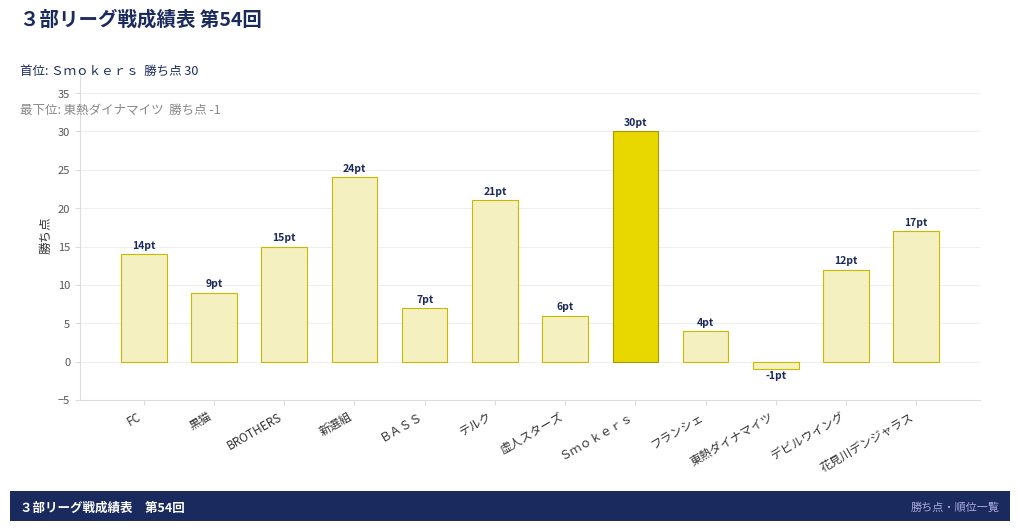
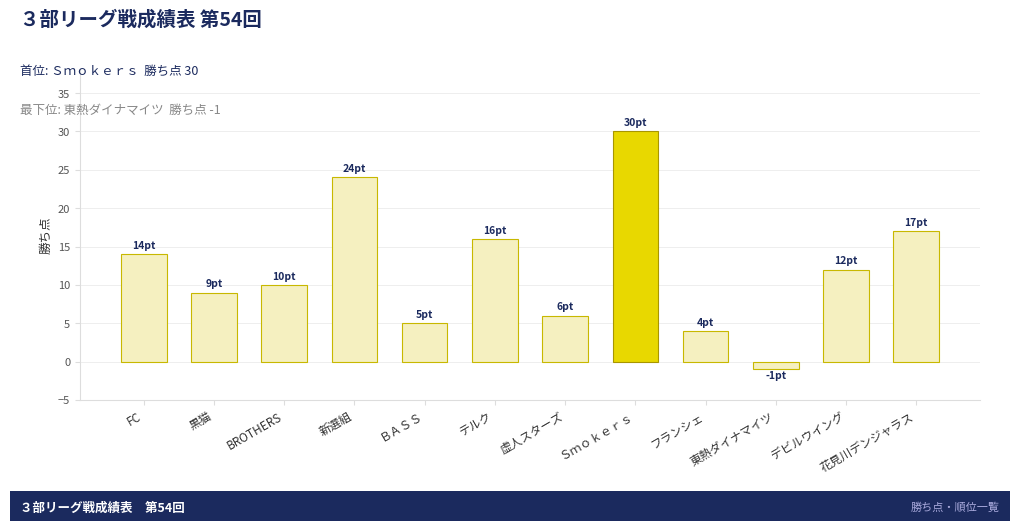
BROTHERS: 15 -> 10
ＢＡＳＳ: 7 -> 5
テルク: 21 -> 16
